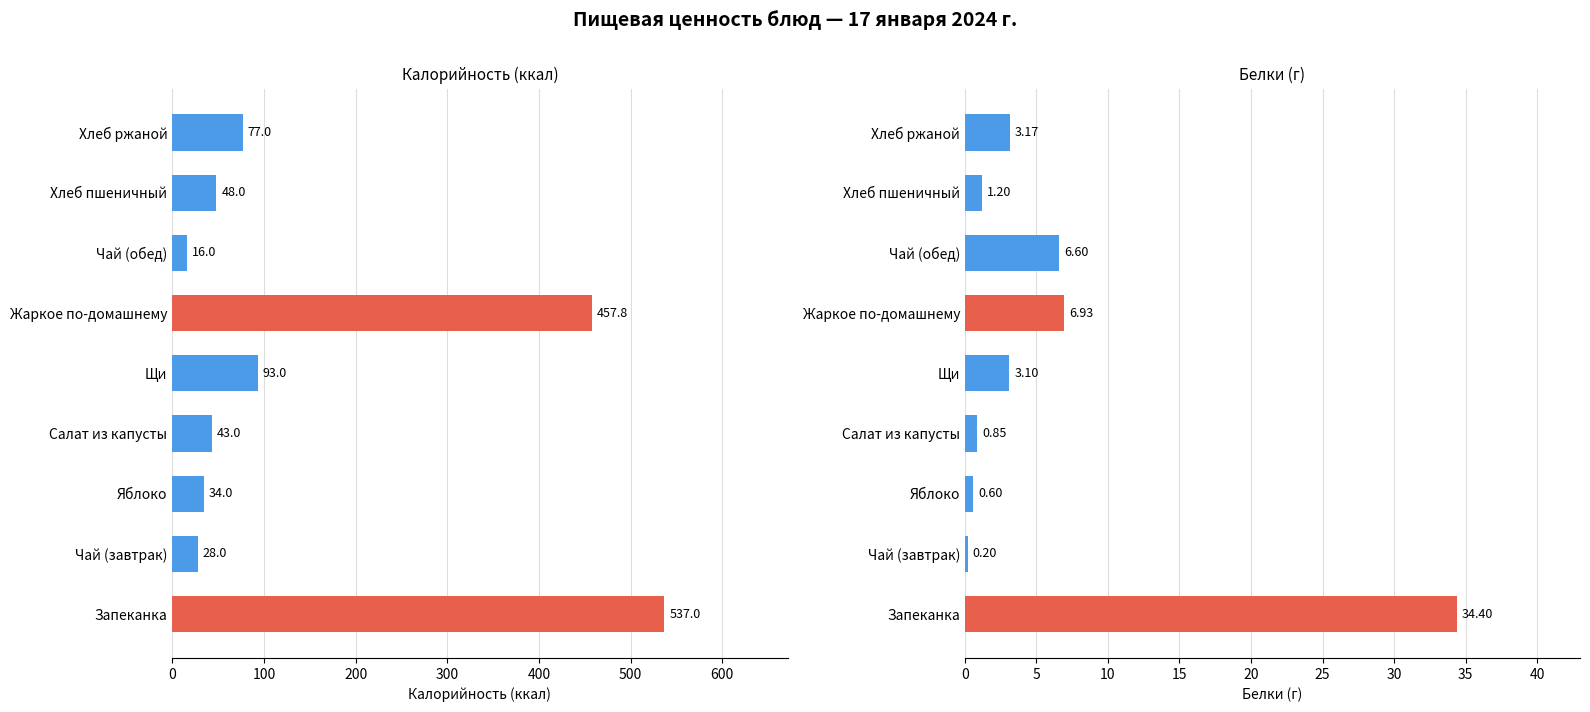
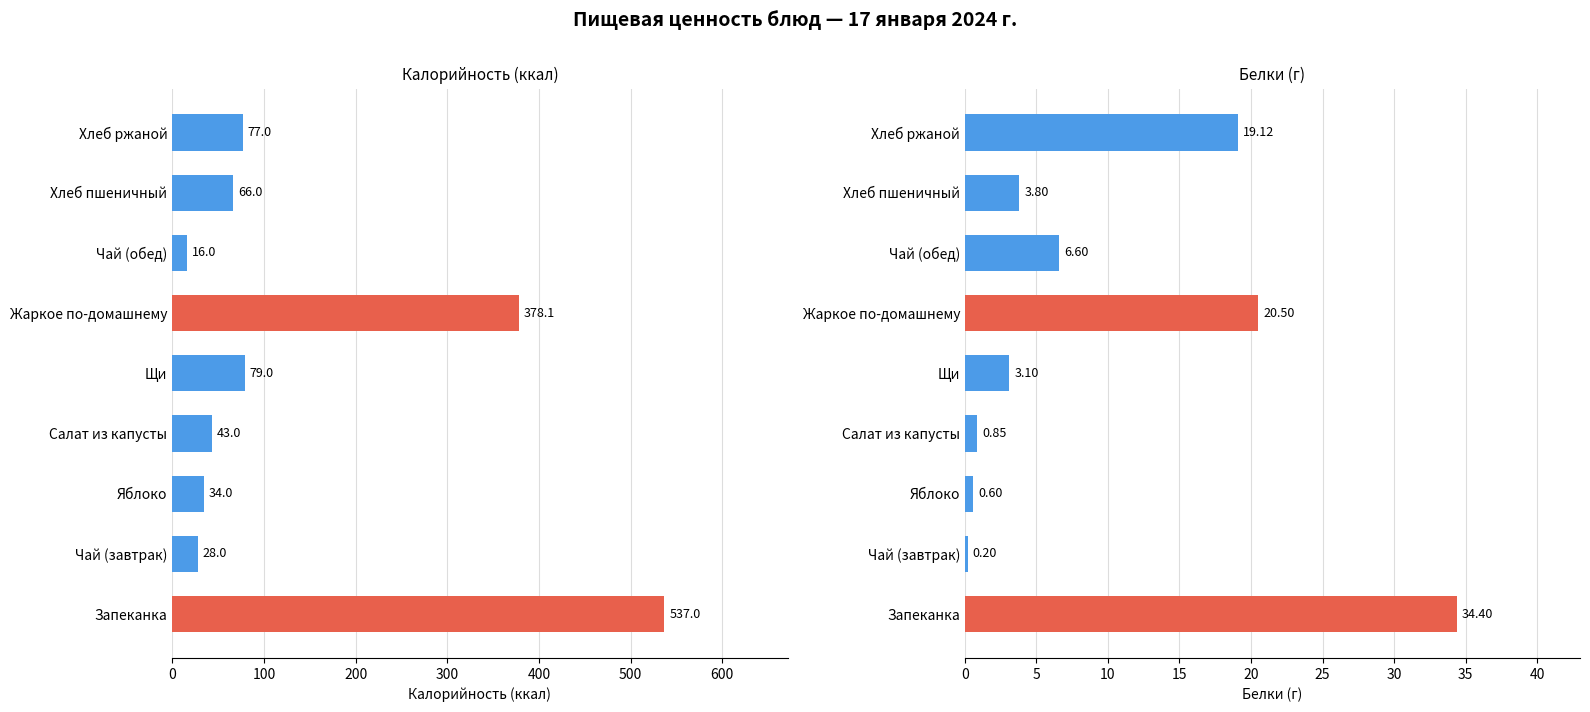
Калорийность (ккал), Хлеб пшеничный: 48.0 -> 66.0
Калорийность (ккал), Жаркое по-домашнему: 457.8 -> 378.1
Калорийность (ккал), Щи: 93.0 -> 79.0
Белки (г), Хлеб ржаной: 3.17 -> 19.12
Белки (г), Хлеб пшеничный: 1.20 -> 3.80
Белки (г), Жаркое по-домашнему: 6.93 -> 20.50
